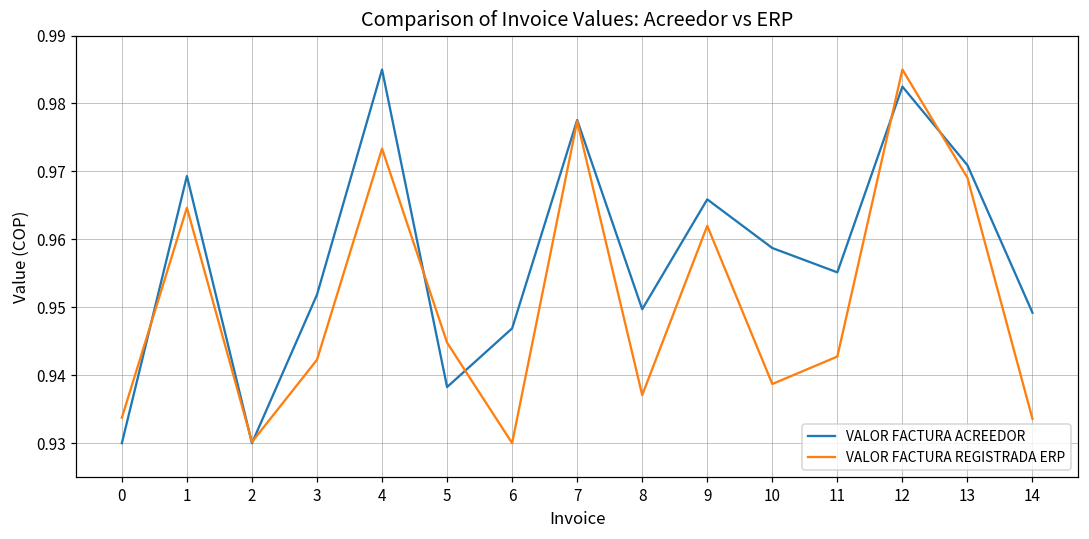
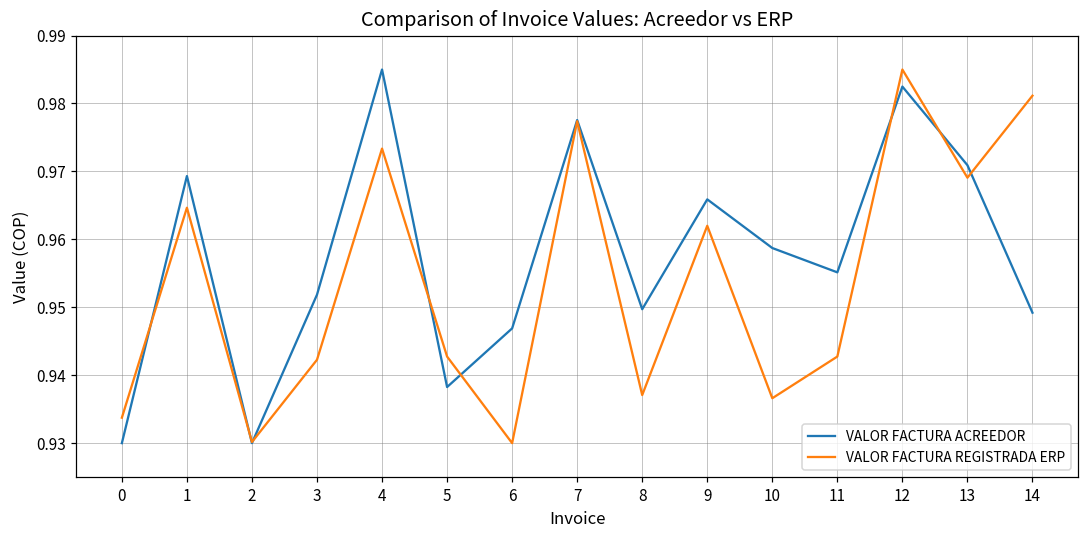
VALOR FACTURA REGISTRADA ERP, 5: 0.945 -> 0.943
VALOR FACTURA REGISTRADA ERP, 10: 0.939 -> 0.937
VALOR FACTURA REGISTRADA ERP, 14: 0.934 -> 0.981
